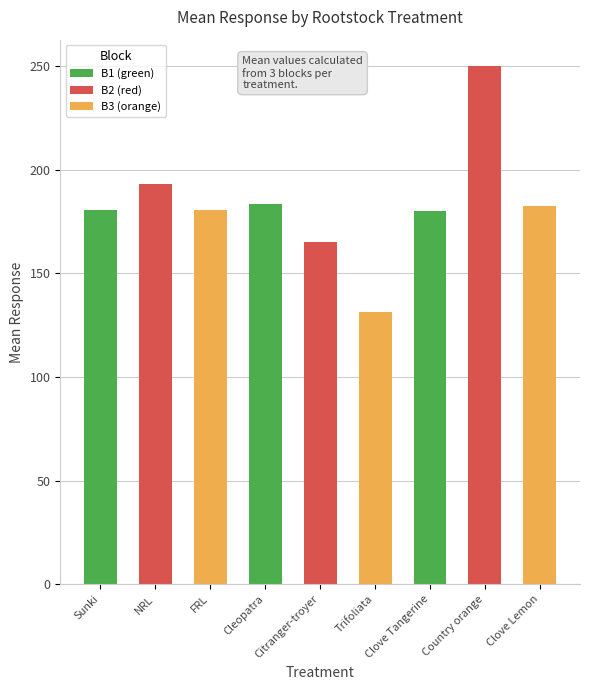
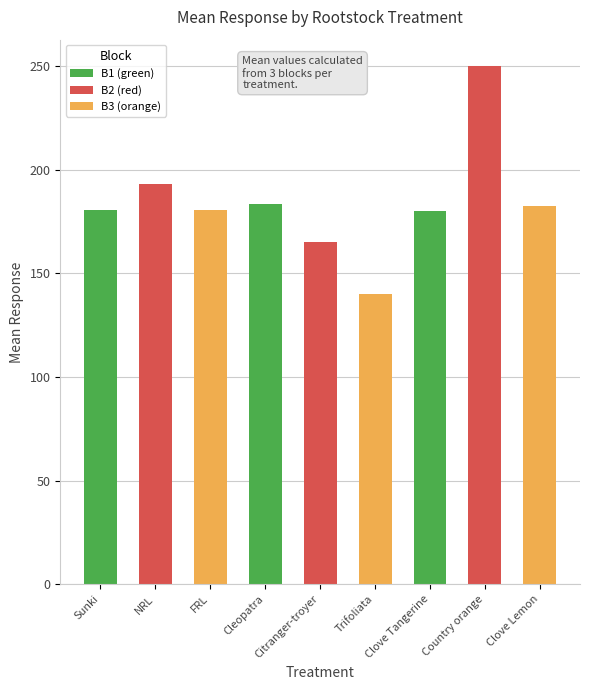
Trifoliata: 131 -> 140
